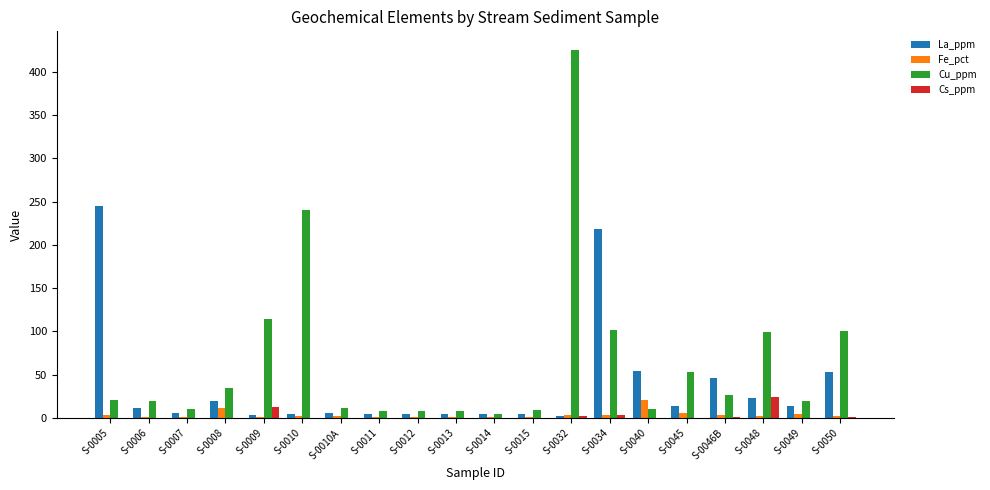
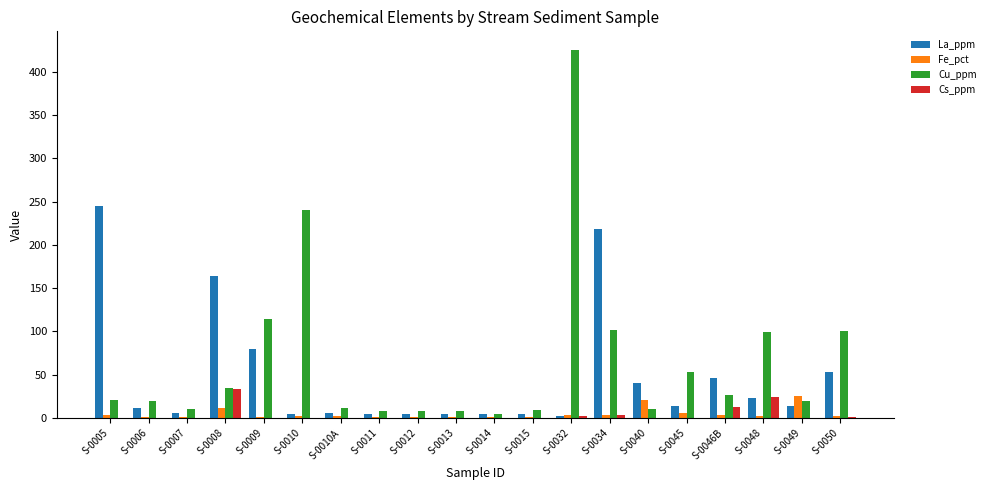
La_ppm, S-0008: 20 -> 160
Cs_ppm, S-0008: 0 -> 30
La_ppm, S-0009: 0 -> 80
Cs_ppm, S-0009: 10 -> 0
La_ppm, S-0040: 50 -> 40
Cs_ppm, S-0046B: 0 -> 10
Fe_pct, S-0049: 0 -> 30
